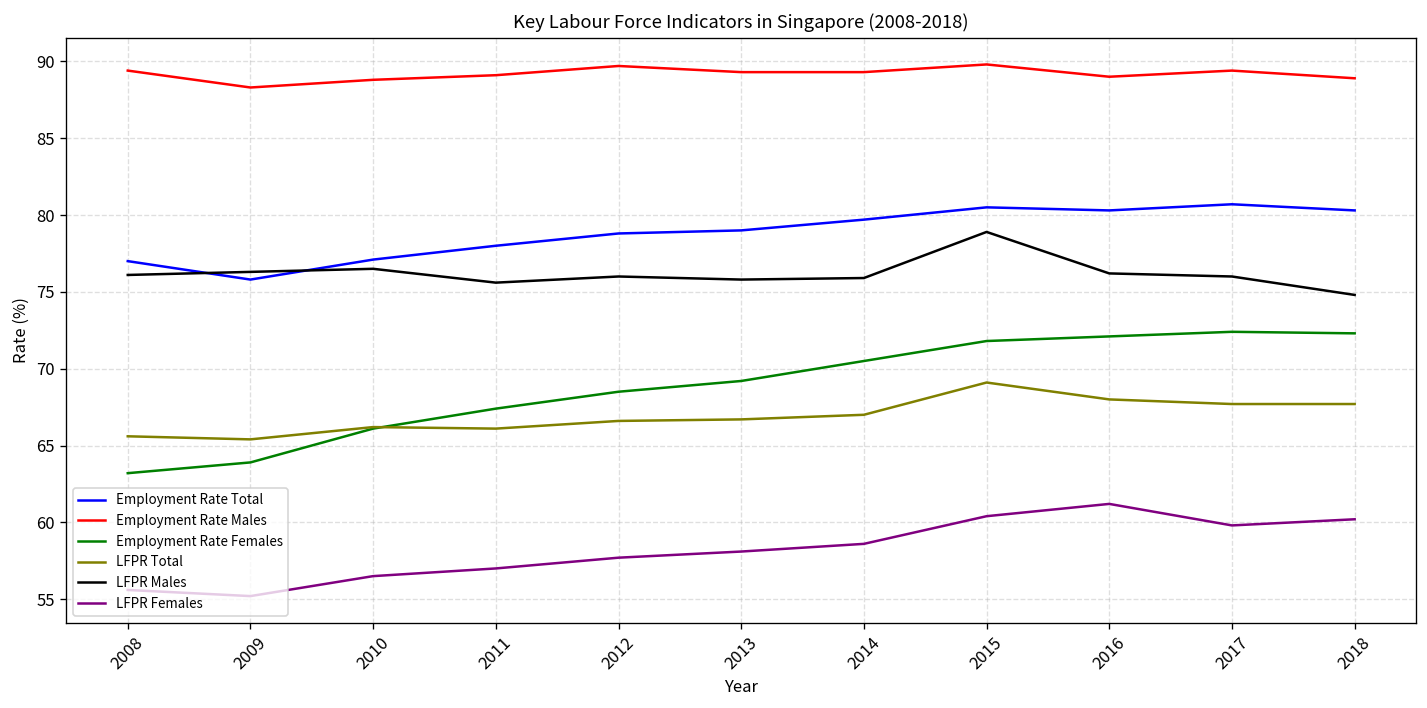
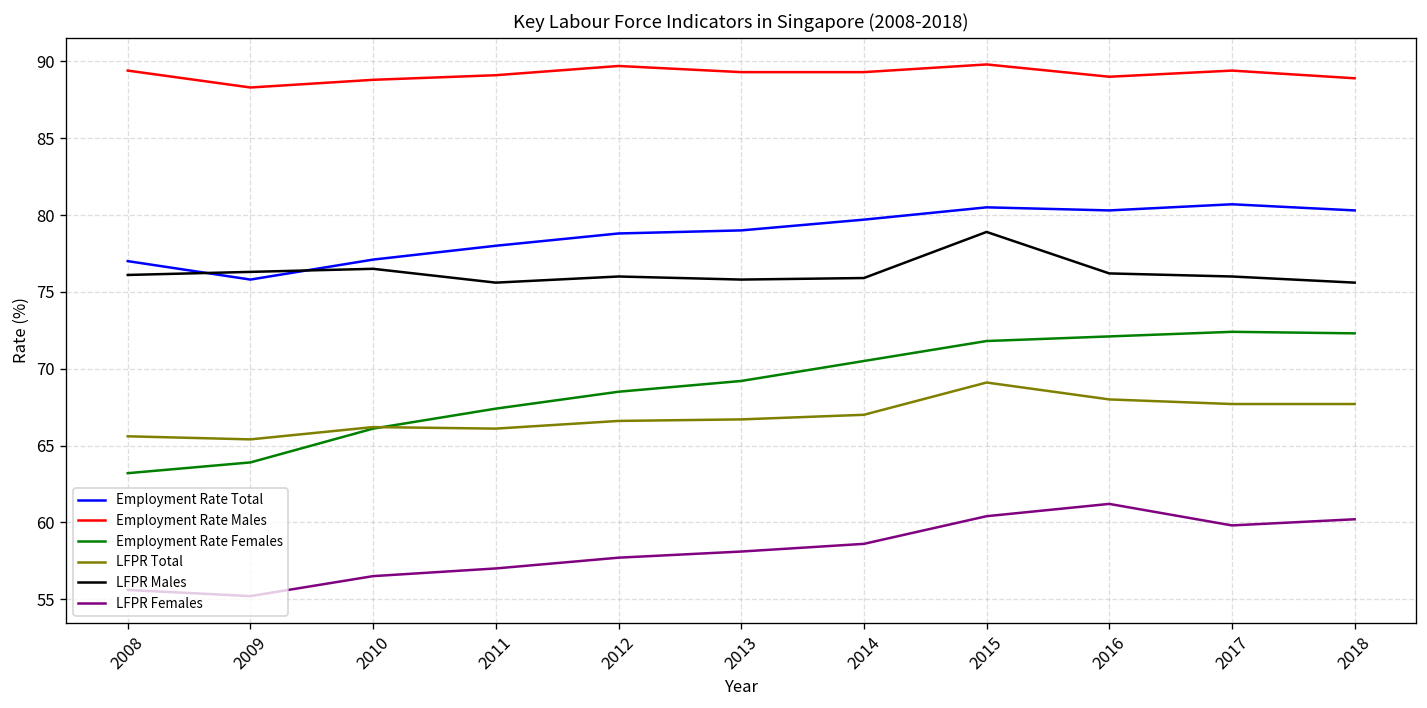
LFPR Males, 2018: 74.8 -> 75.6
